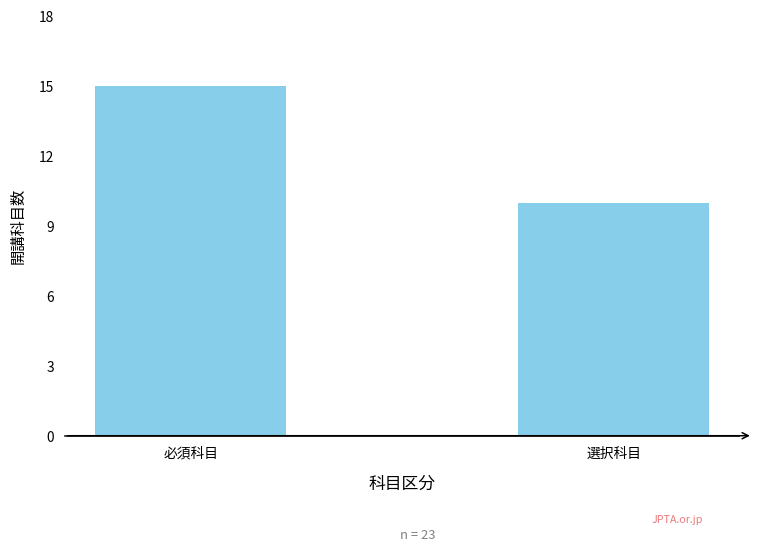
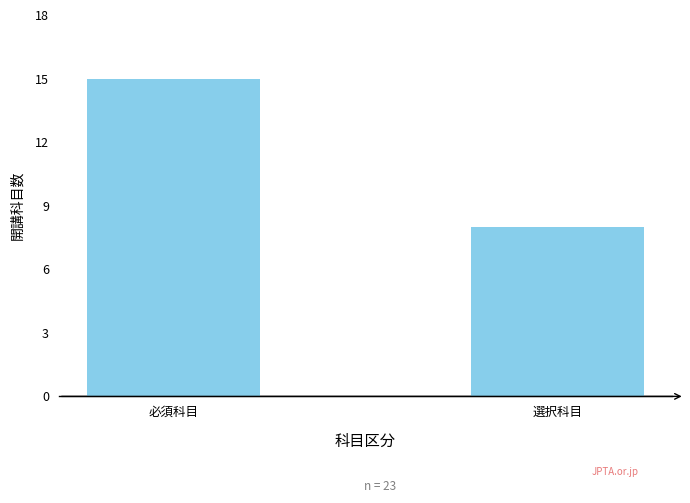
選択科目: 10 -> 8
